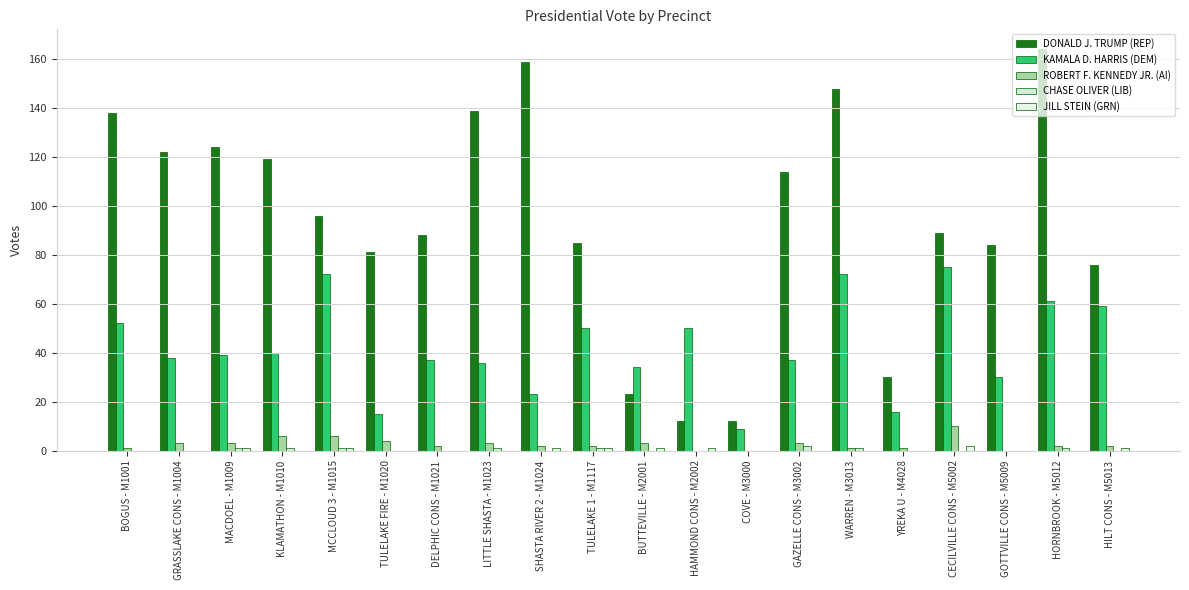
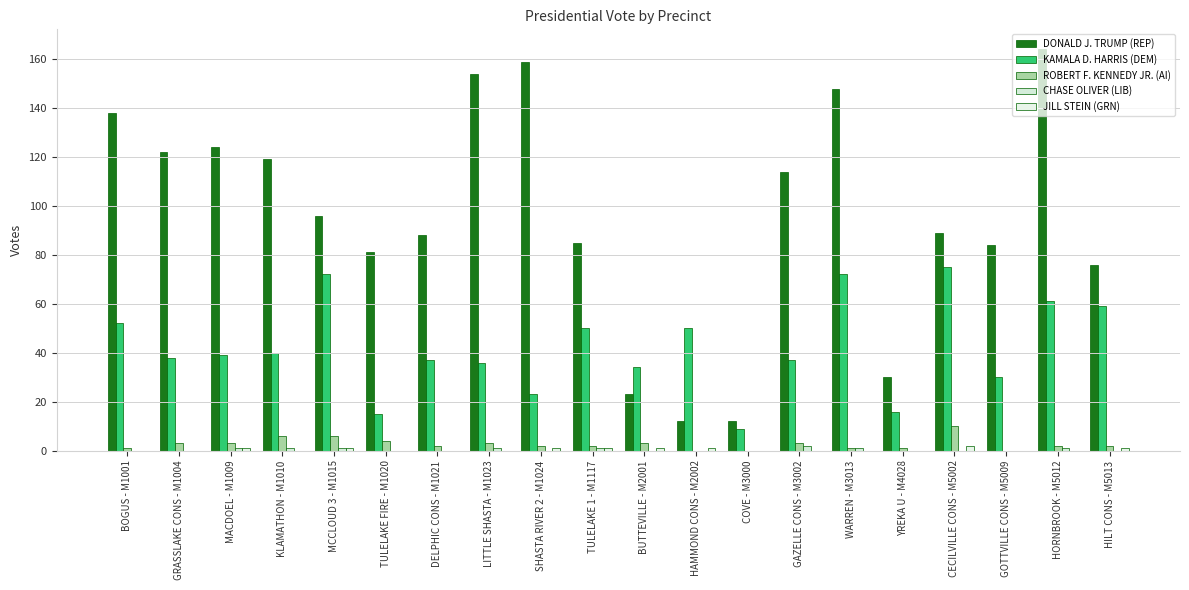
DONALD J. TRUMP (REP), LITTLE SHASTA - M1023: 139 -> 154
